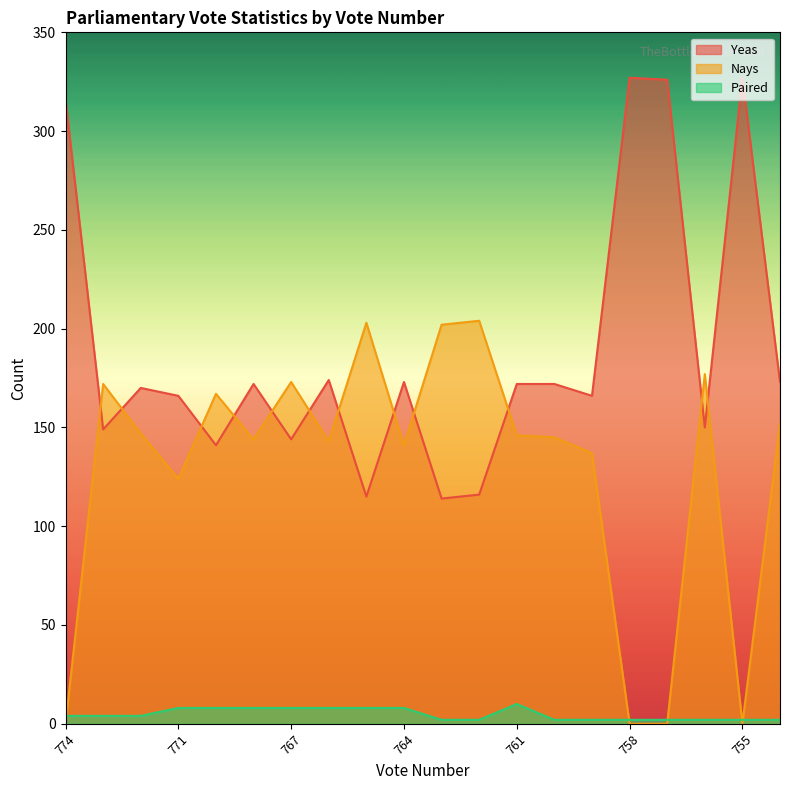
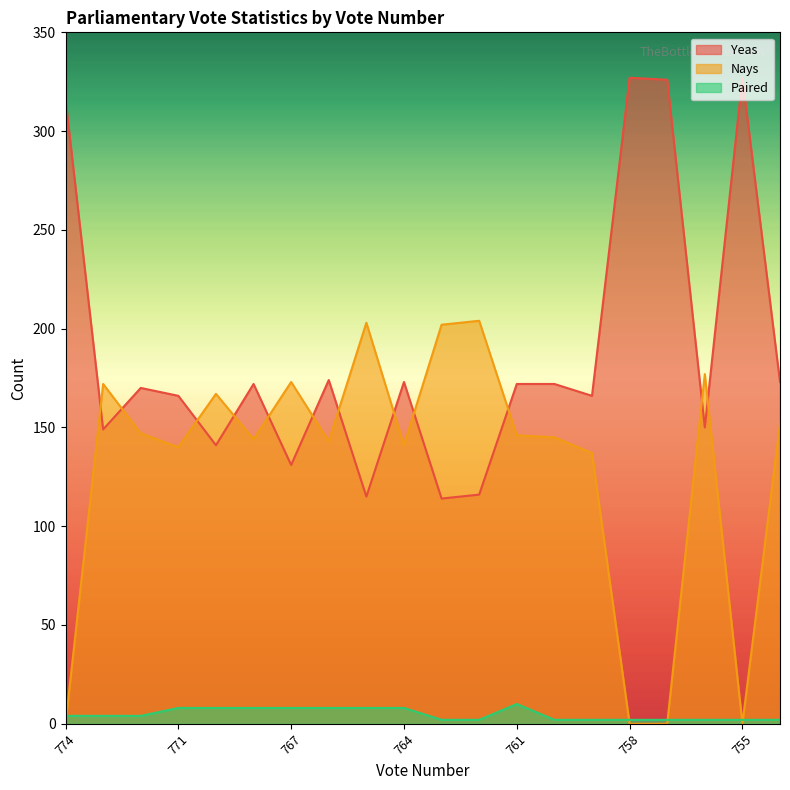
Nays, 771: 124 -> 140
Yeas, 767: 144 -> 131
